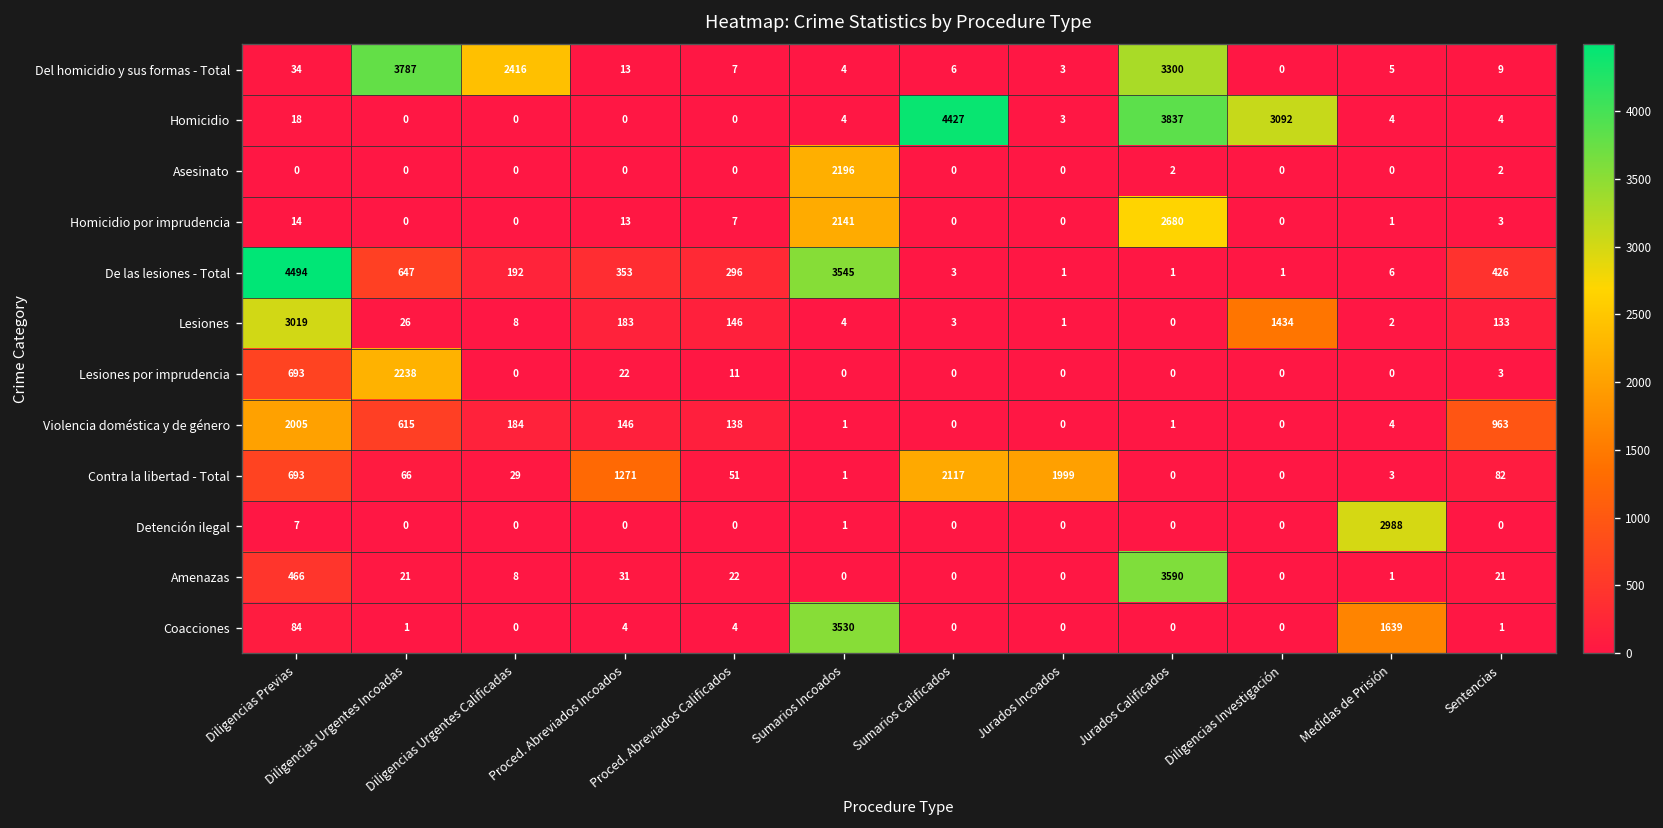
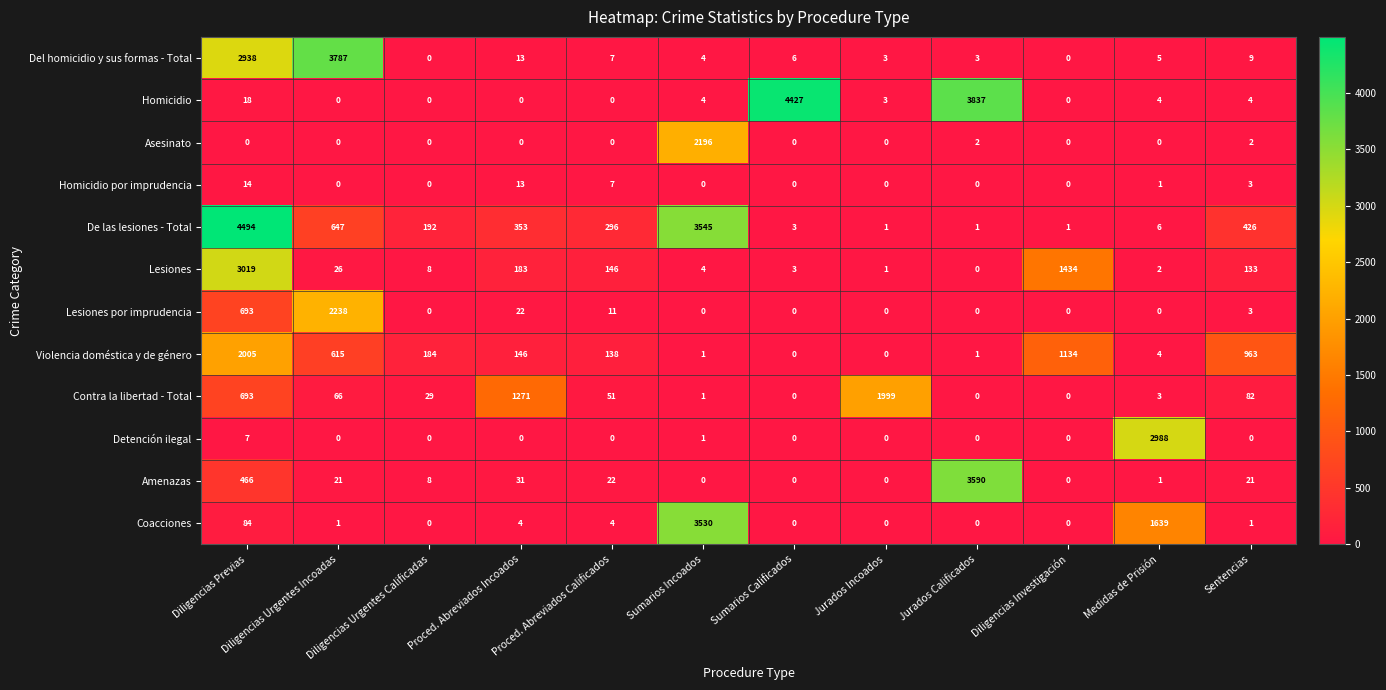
Del homicidio y sus formas - Total, Diligencias Previas: 34 -> 2938
Del homicidio y sus formas - Total, Diligencias Urgentes Calificadas: 2416 -> 0
Del homicidio y sus formas - Total, Jurados Calificados: 3300 -> 3
Homicidio, Diligencias Investigación: 3092 -> 0
Homicidio por imprudencia, Sumarios Incoados: 2141 -> 0
Homicidio por imprudencia, Jurados Calificados: 2680 -> 0
Violencia doméstica y de género, Diligencias Investigación: 0 -> 1134
Contra la libertad - Total, Sumarios Calificados: 2117 -> 0
